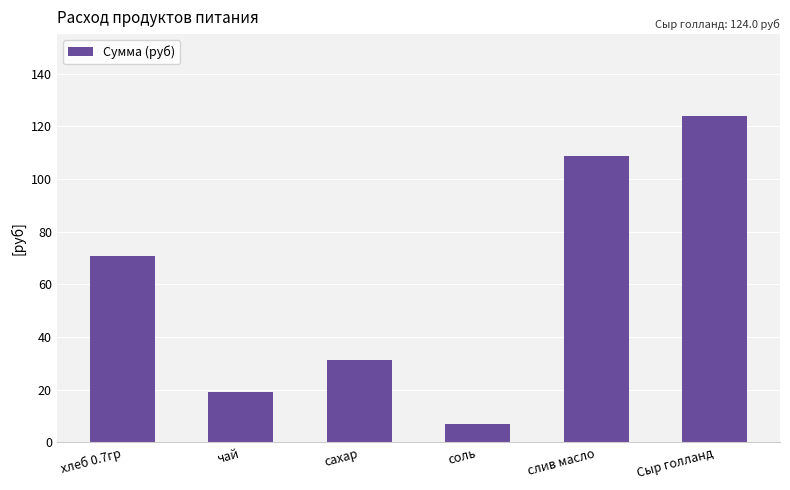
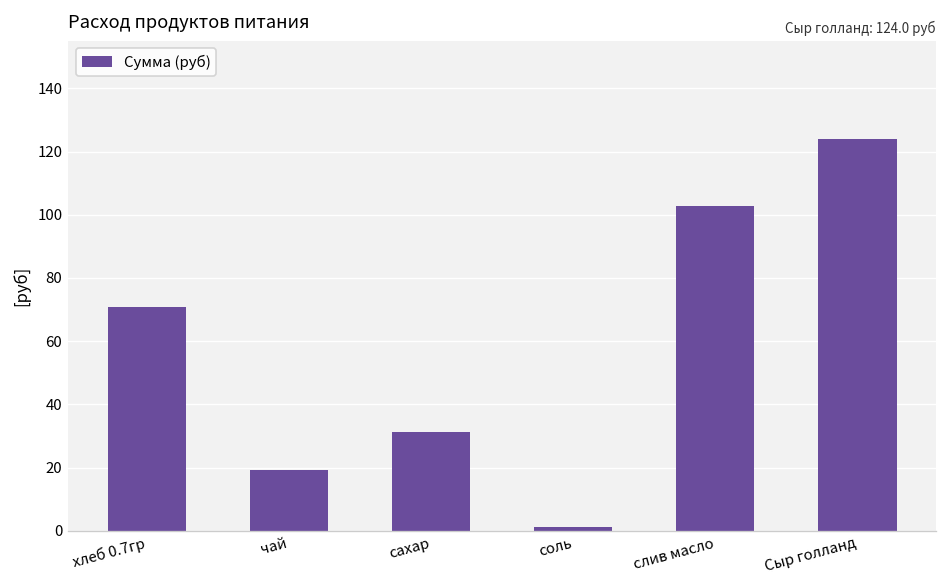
соль: 7 -> 1
слив масло: 109 -> 103
